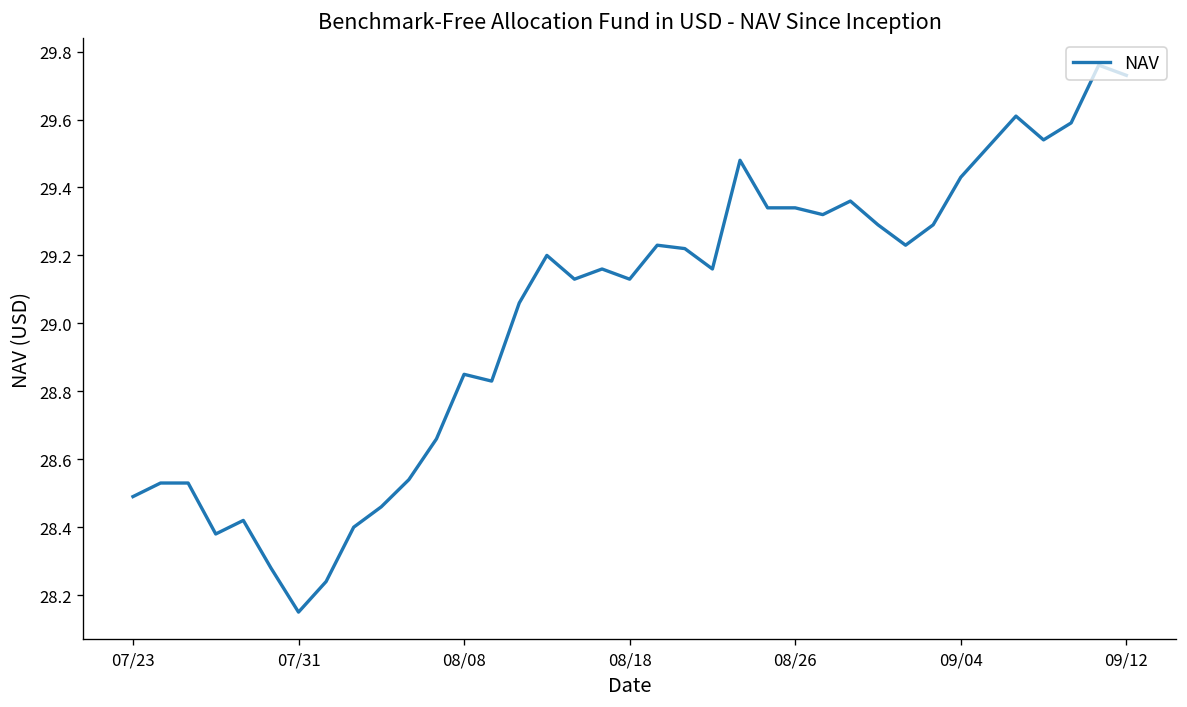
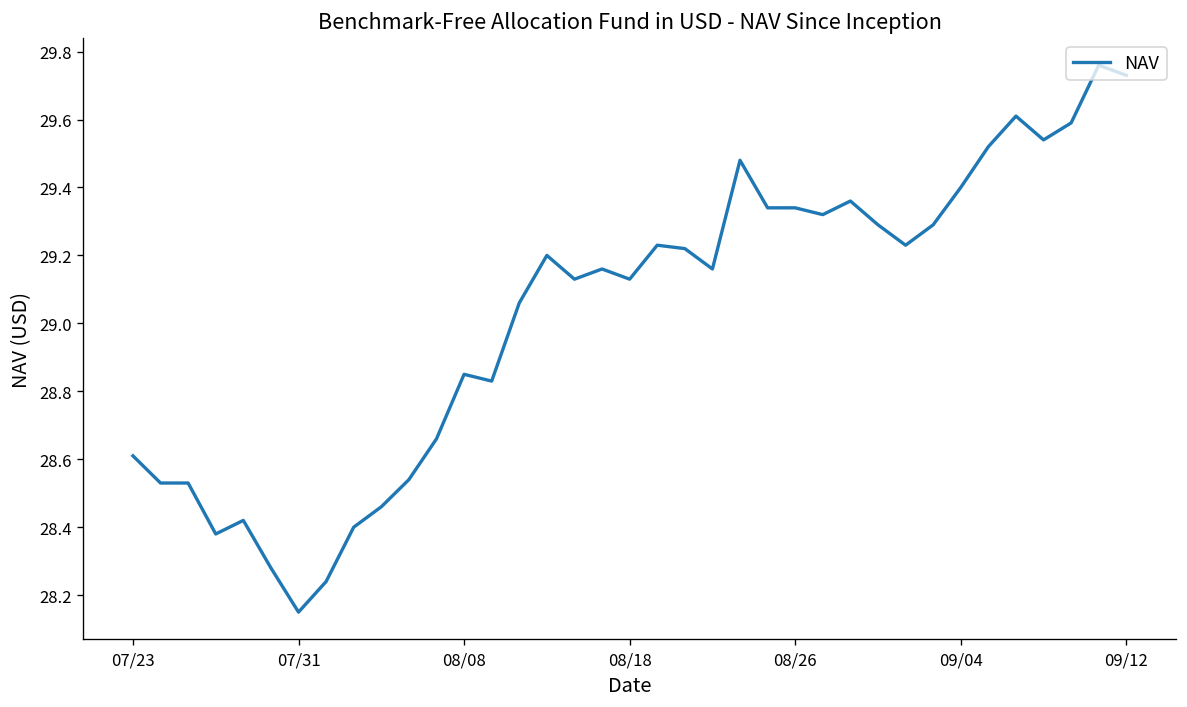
07/23: 28.49 -> 28.61
09/04: 29.43 -> 29.40
